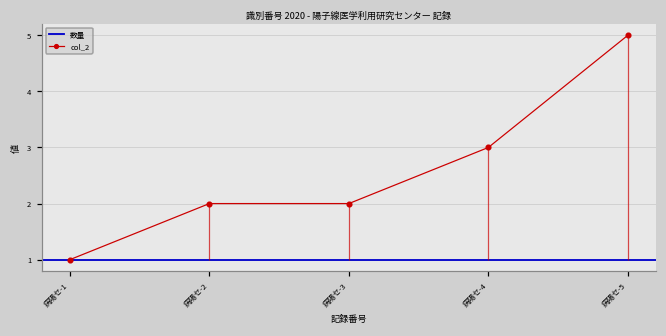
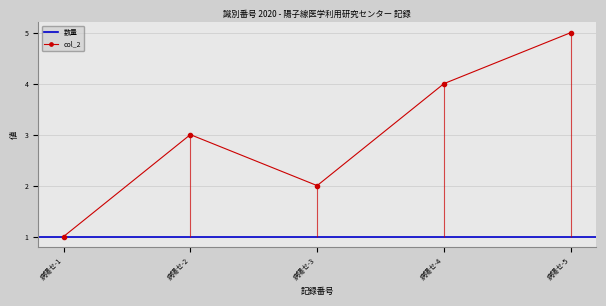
病陽セ-2: 2 -> 3
病陽セ-4: 3 -> 4
